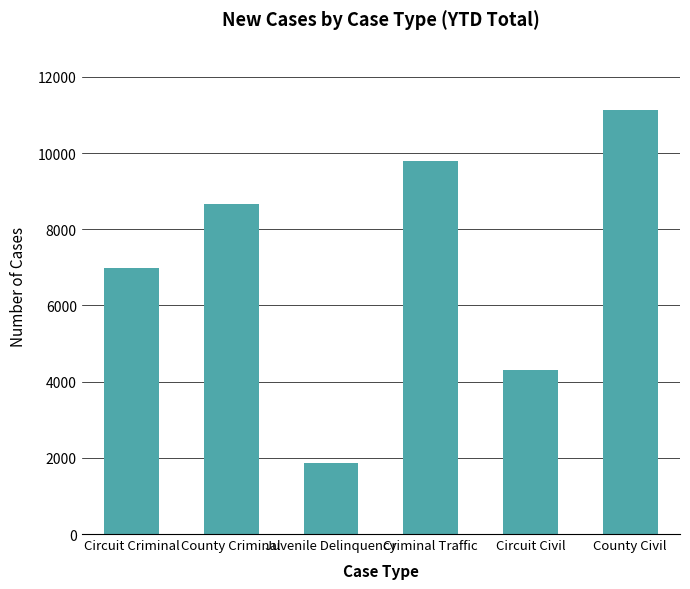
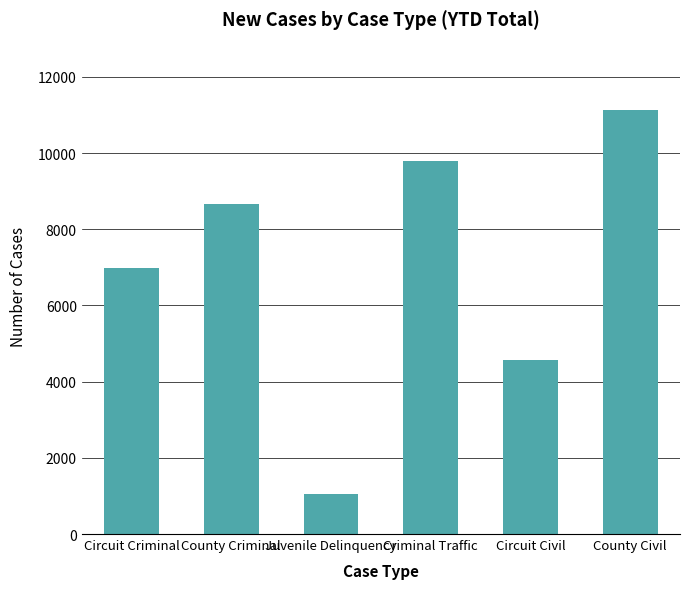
Juvenile Delinquency: 1900 -> 1000
Circuit Civil: 4300 -> 4600
